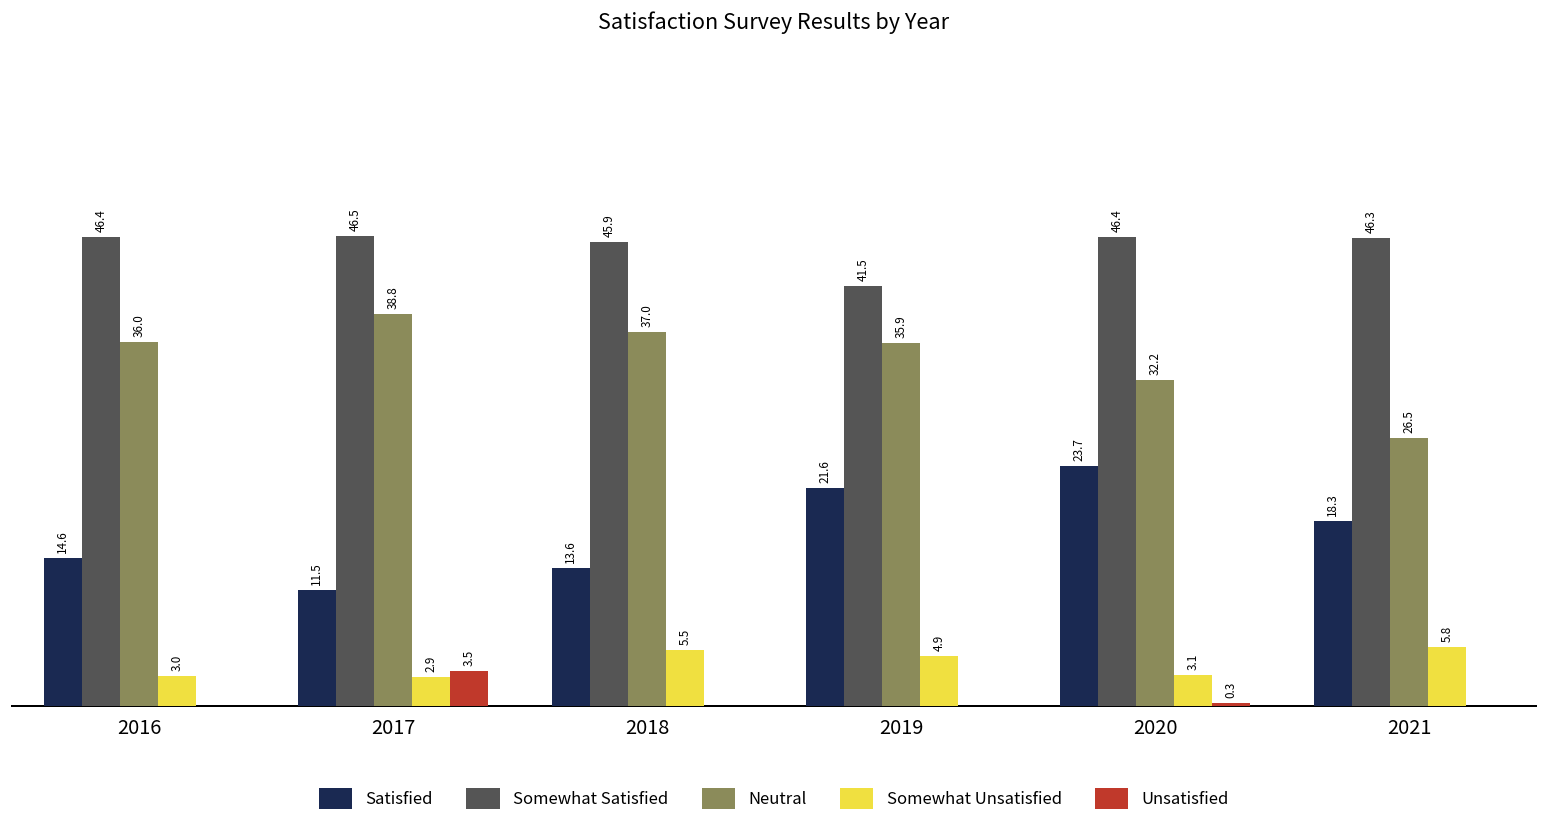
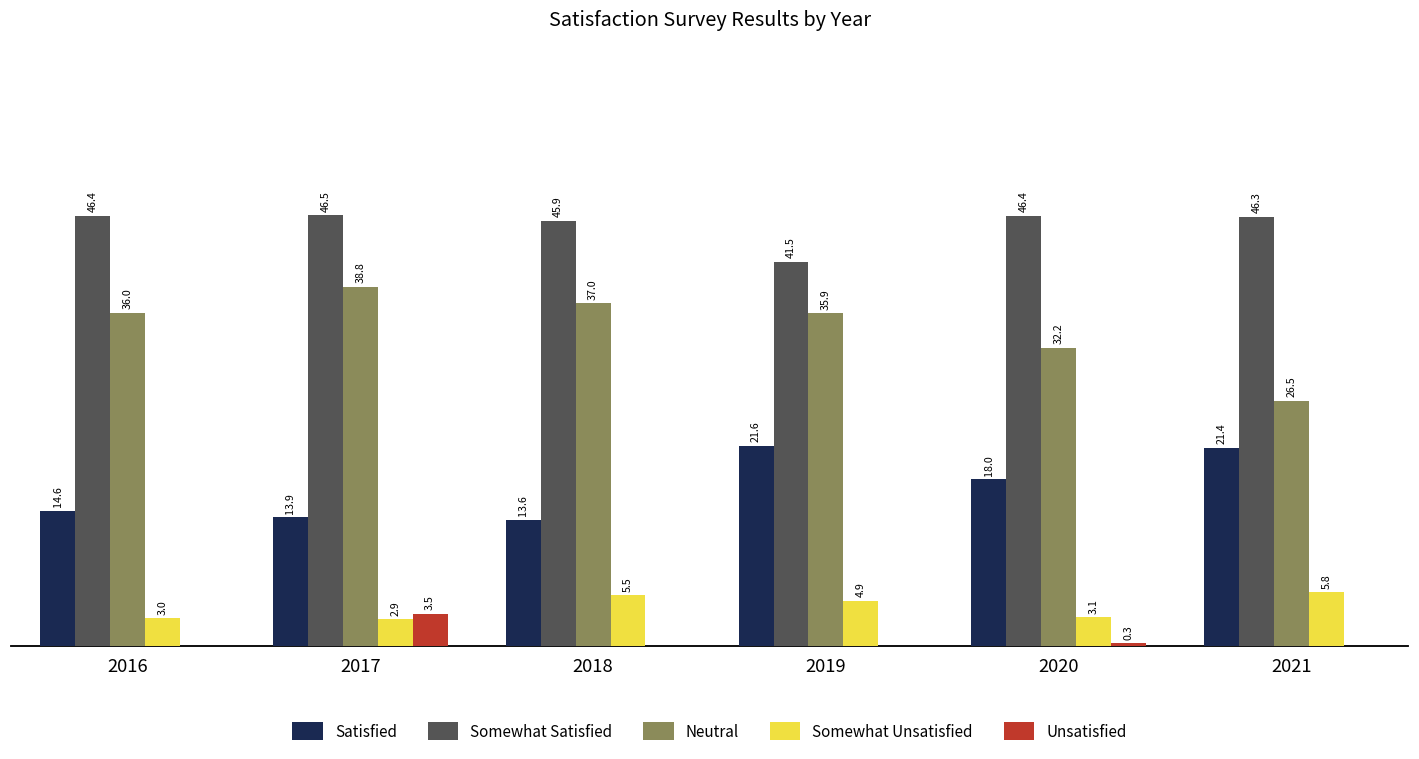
Satisfied, 2017: 11.5 -> 13.9
Satisfied, 2020: 23.7 -> 18.0
Satisfied, 2021: 18.3 -> 21.4
